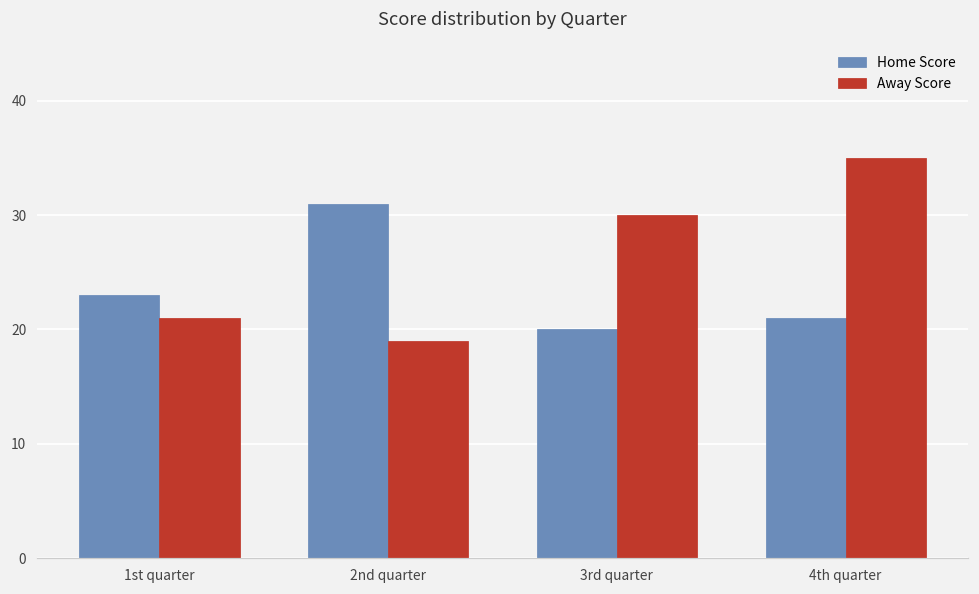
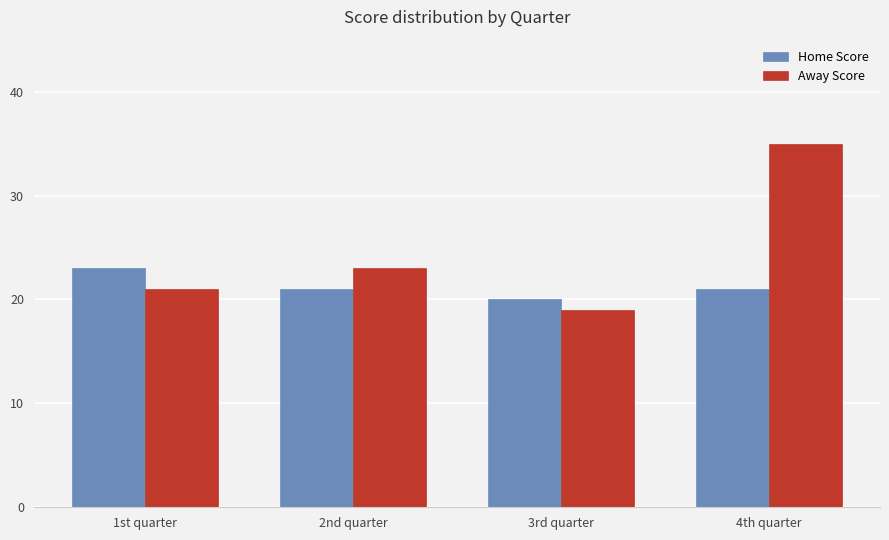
Home Score, 2nd quarter: 31 -> 21
Away Score, 2nd quarter: 19 -> 23
Away Score, 3rd quarter: 30 -> 19
